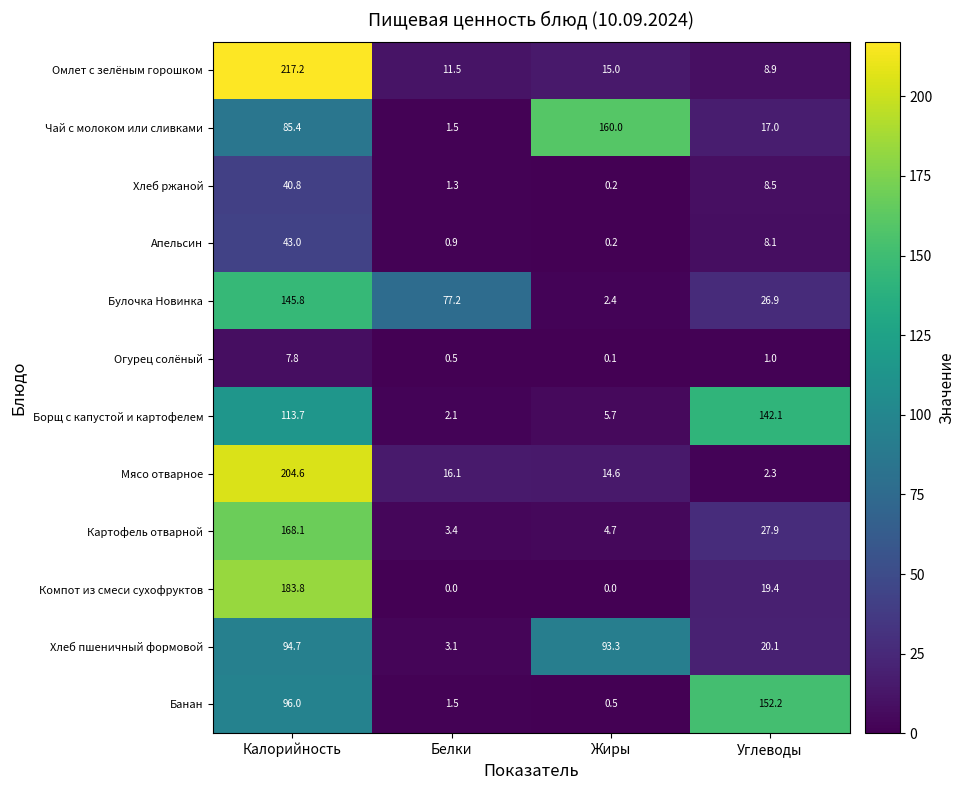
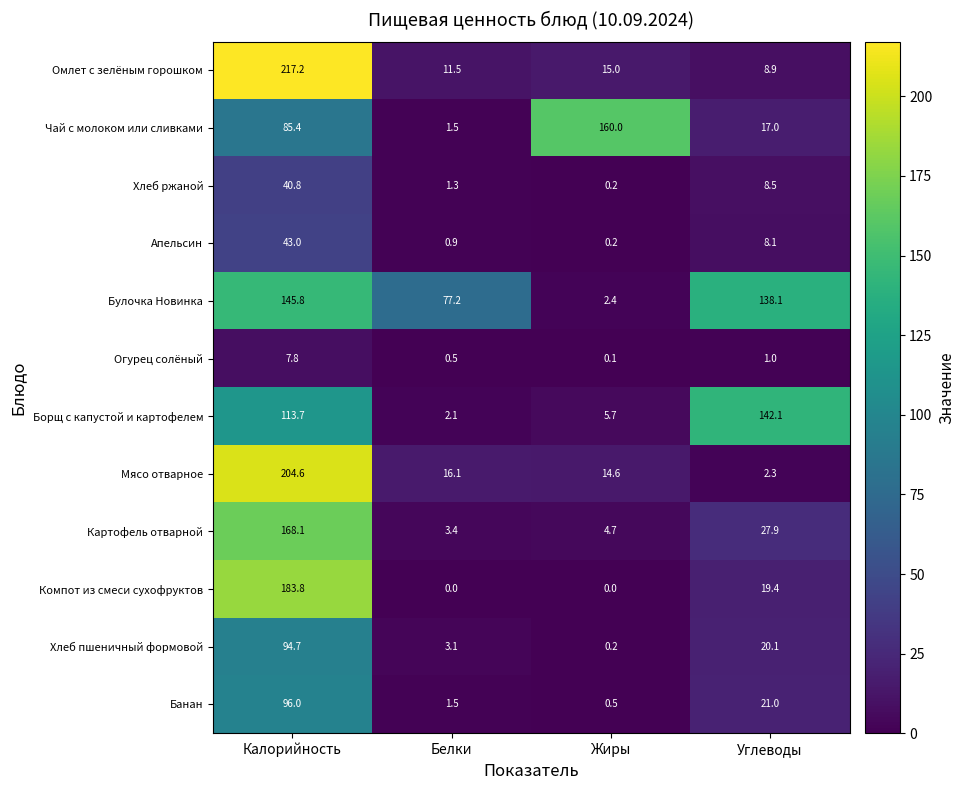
Булочка Новинка, Углеводы: 26.9 -> 138.1
Хлеб пшеничный формовой, Жиры: 93.3 -> 0.2
Банан, Углеводы: 152.2 -> 21.0
